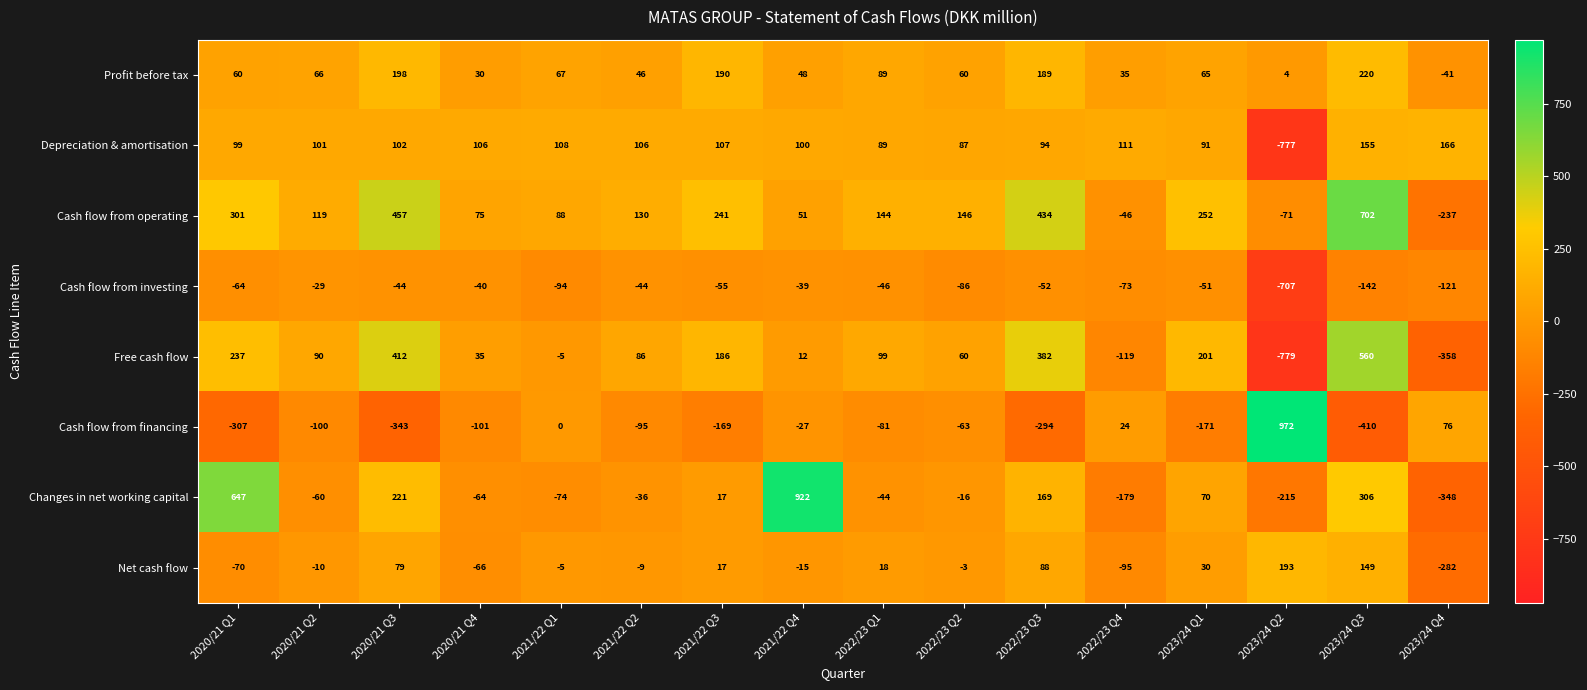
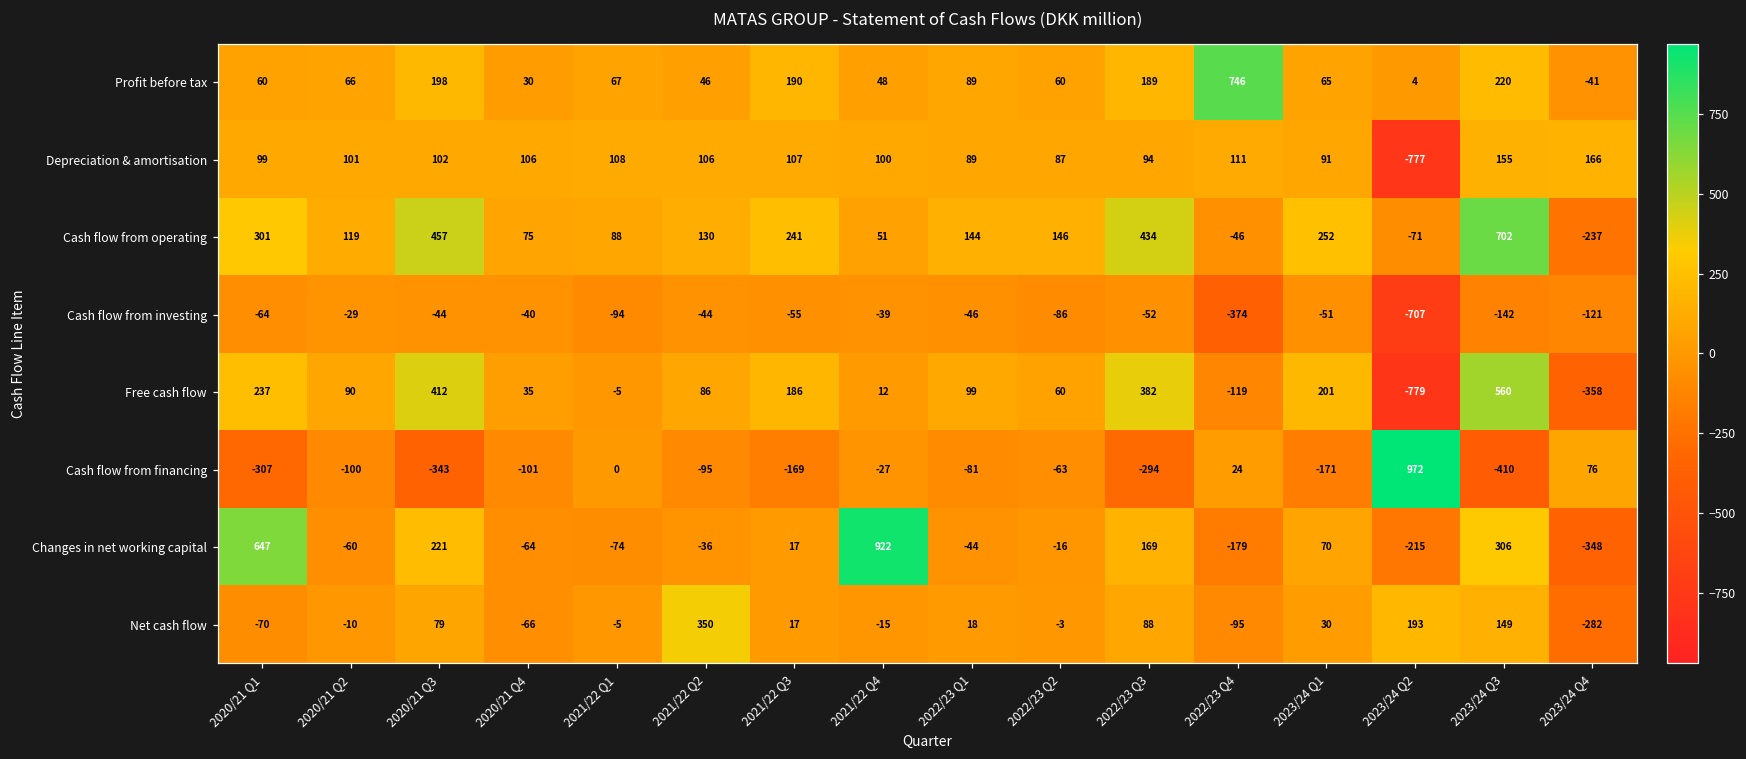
Profit before tax, 2022/23 Q4: 35 -> 746
Cash flow from investing, 2022/23 Q4: -73 -> -374
Net cash flow, 2021/22 Q2: -9 -> 350
